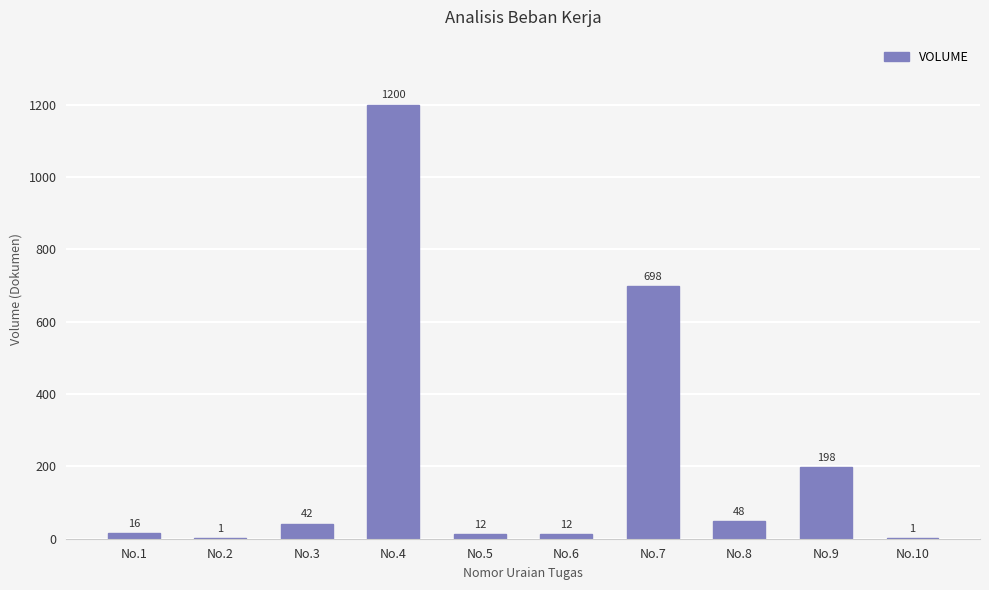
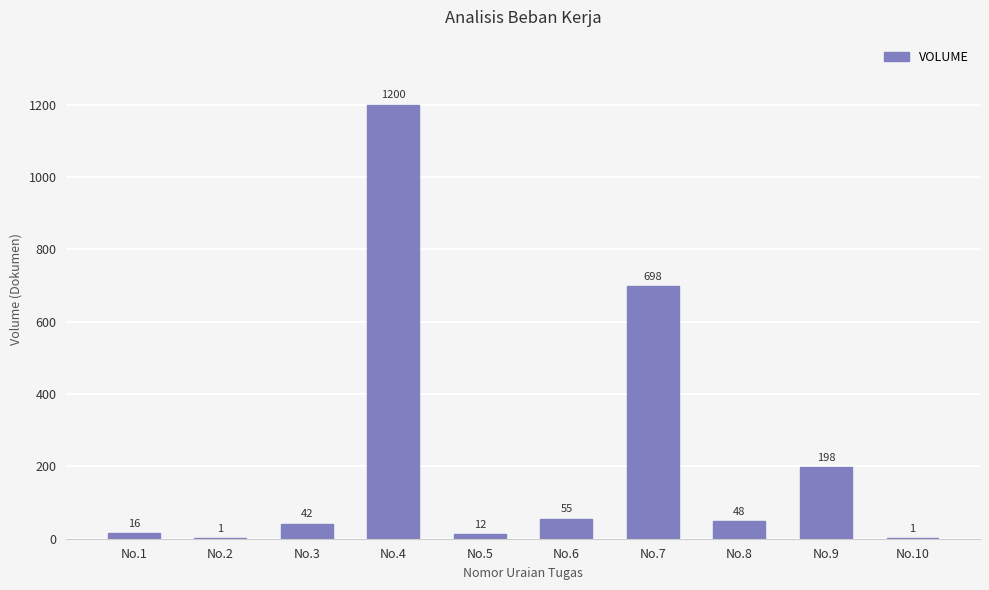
No.6: 12 -> 55
